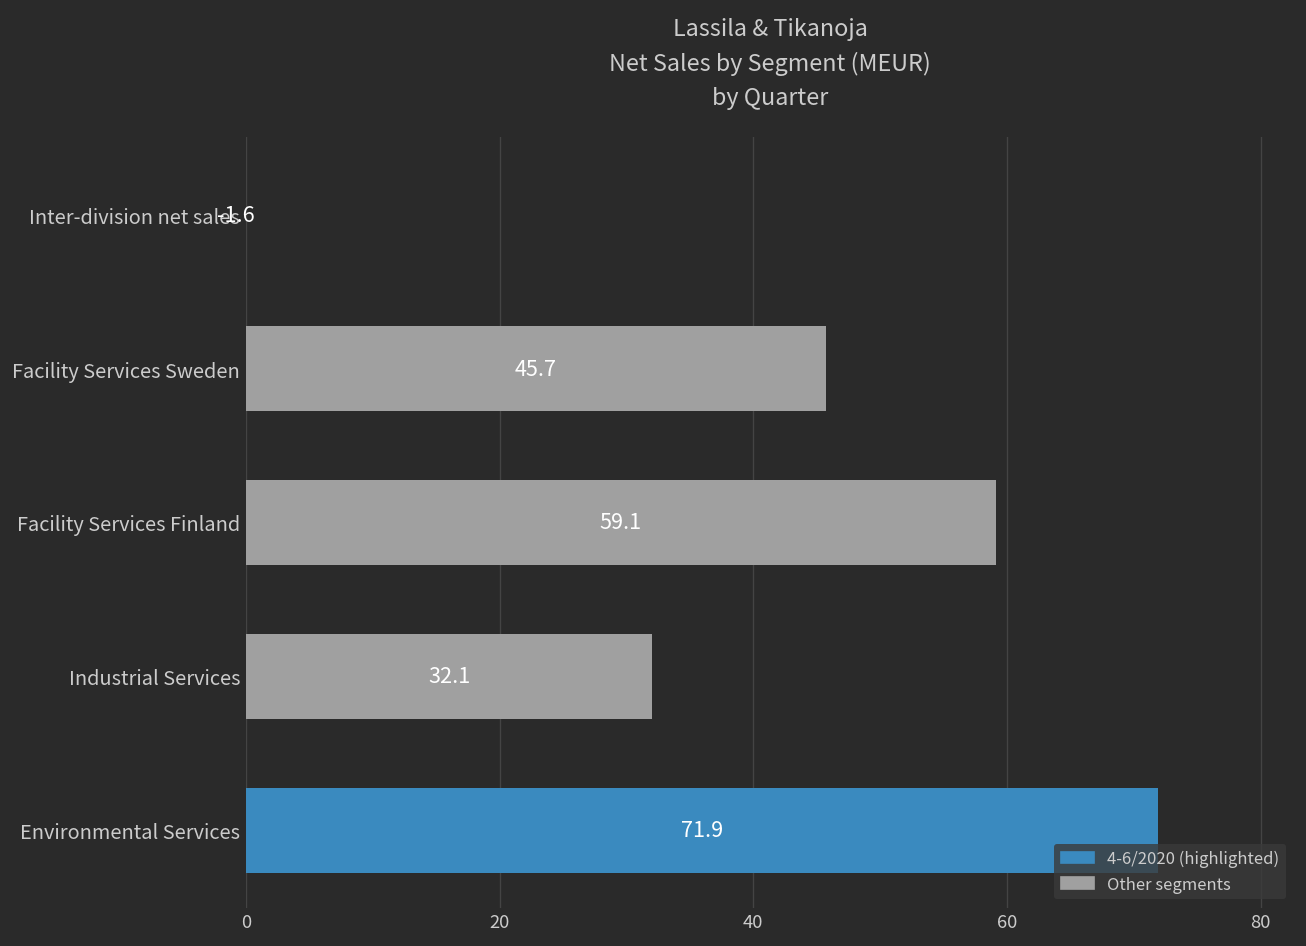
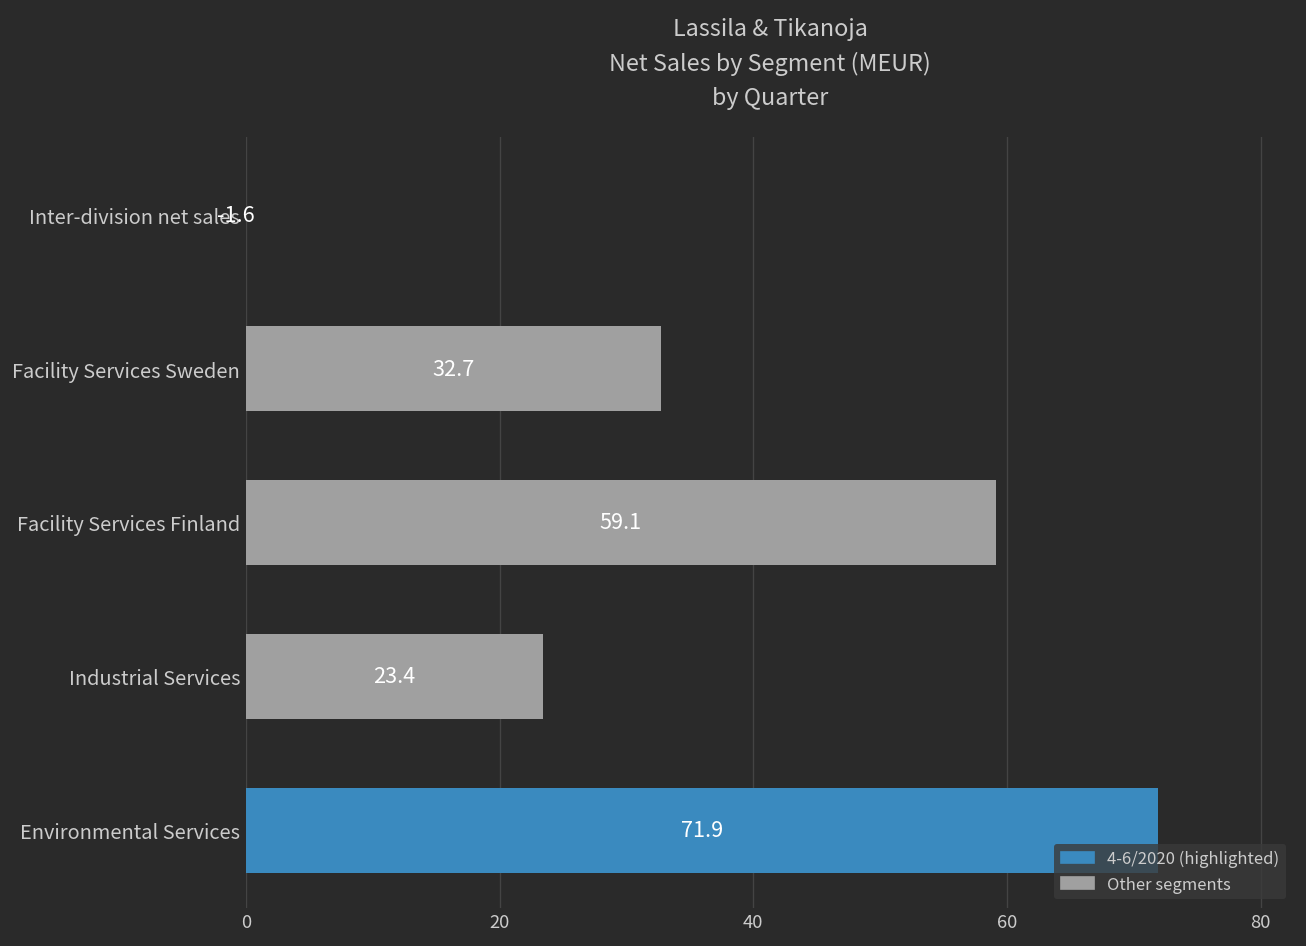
Facility Services Sweden: 45.7 -> 32.7
Industrial Services: 32.1 -> 23.4
